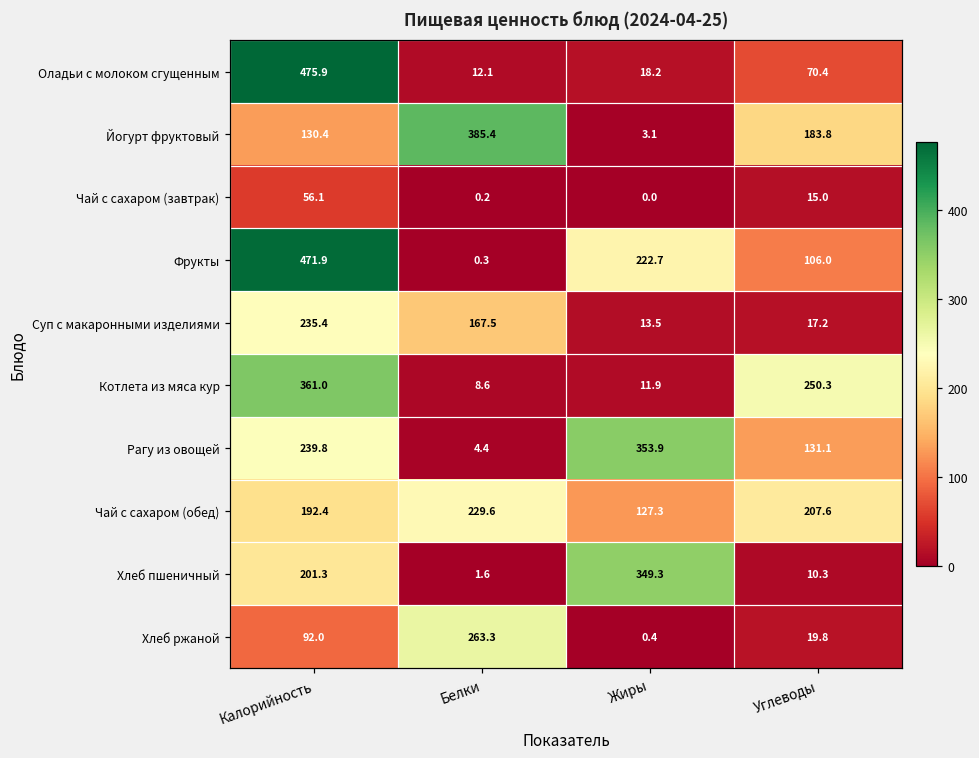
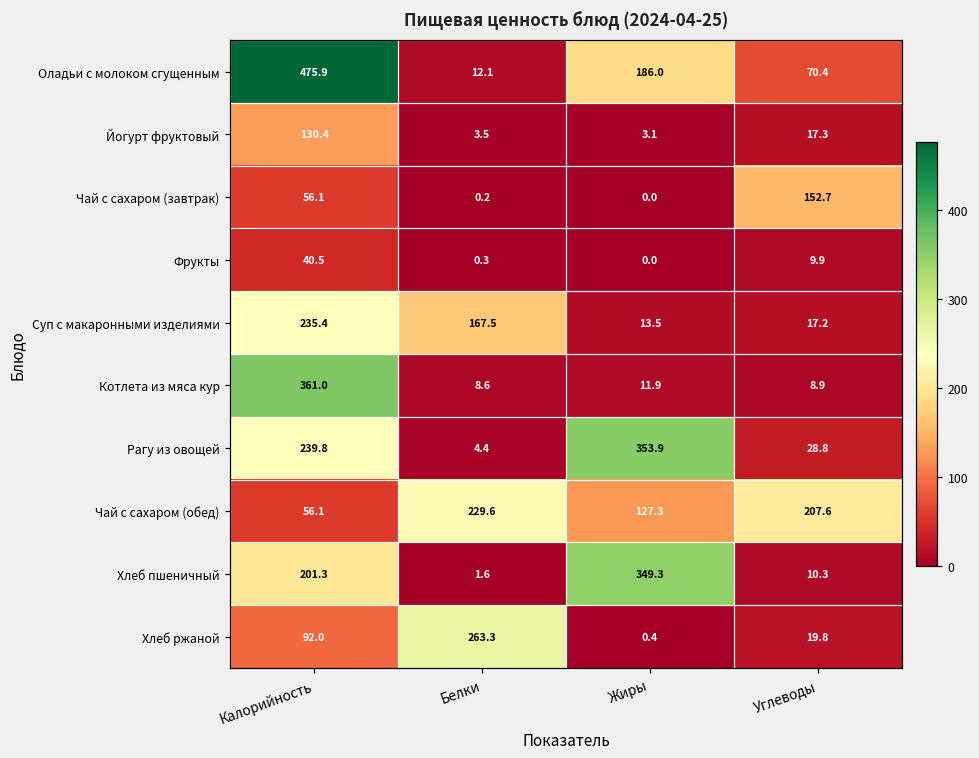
Оладьи с молоком сгущенным, Жиры: 18.2 -> 186.0
Йогурт фруктовый, Белки: 385.4 -> 3.5
Йогурт фруктовый, Углеводы: 183.8 -> 17.3
Чай с сахаром (завтрак), Углеводы: 15.0 -> 152.7
Фрукты, Калорийность: 471.9 -> 40.5
Фрукты, Жиры: 222.7 -> 0.0
Фрукты, Углеводы: 106.0 -> 9.9
Котлета из мяса кур, Углеводы: 250.3 -> 8.9
Рагу из овощей, Углеводы: 131.1 -> 28.8
Чай с сахаром (обед), Калорийность: 192.4 -> 56.1
